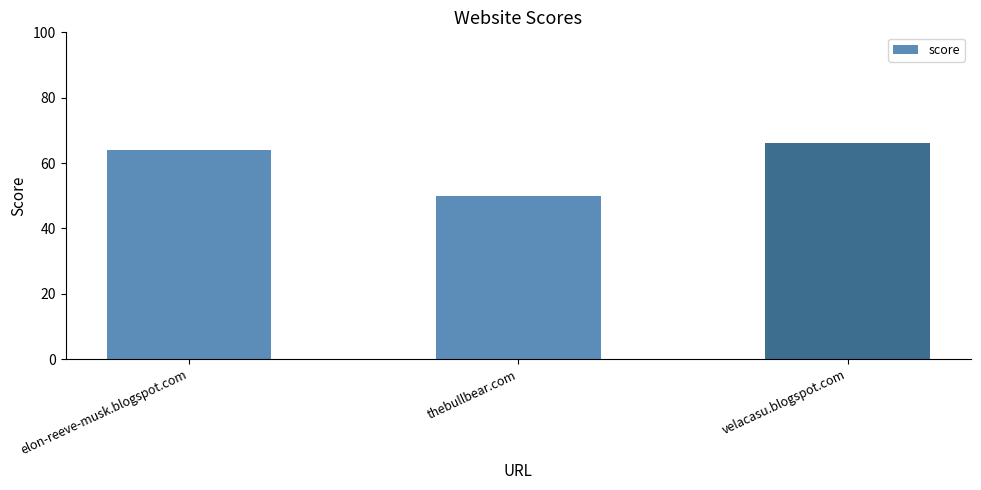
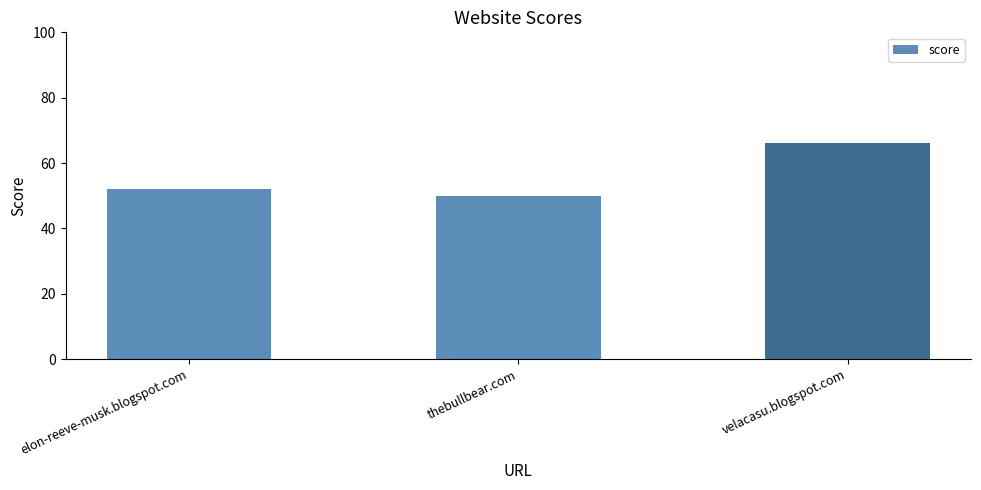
elon-reeve-musk.blogspot.com: 64 -> 52
